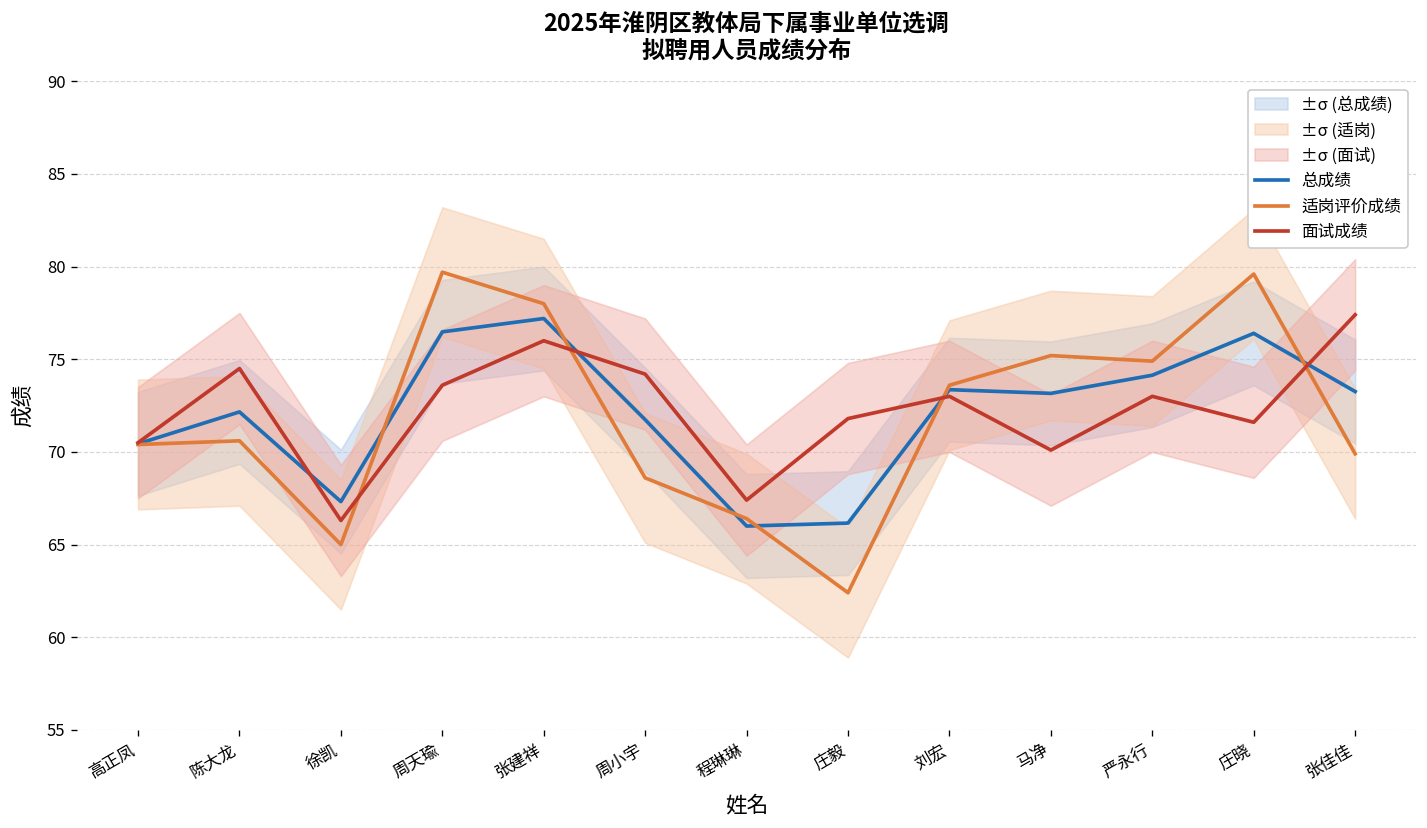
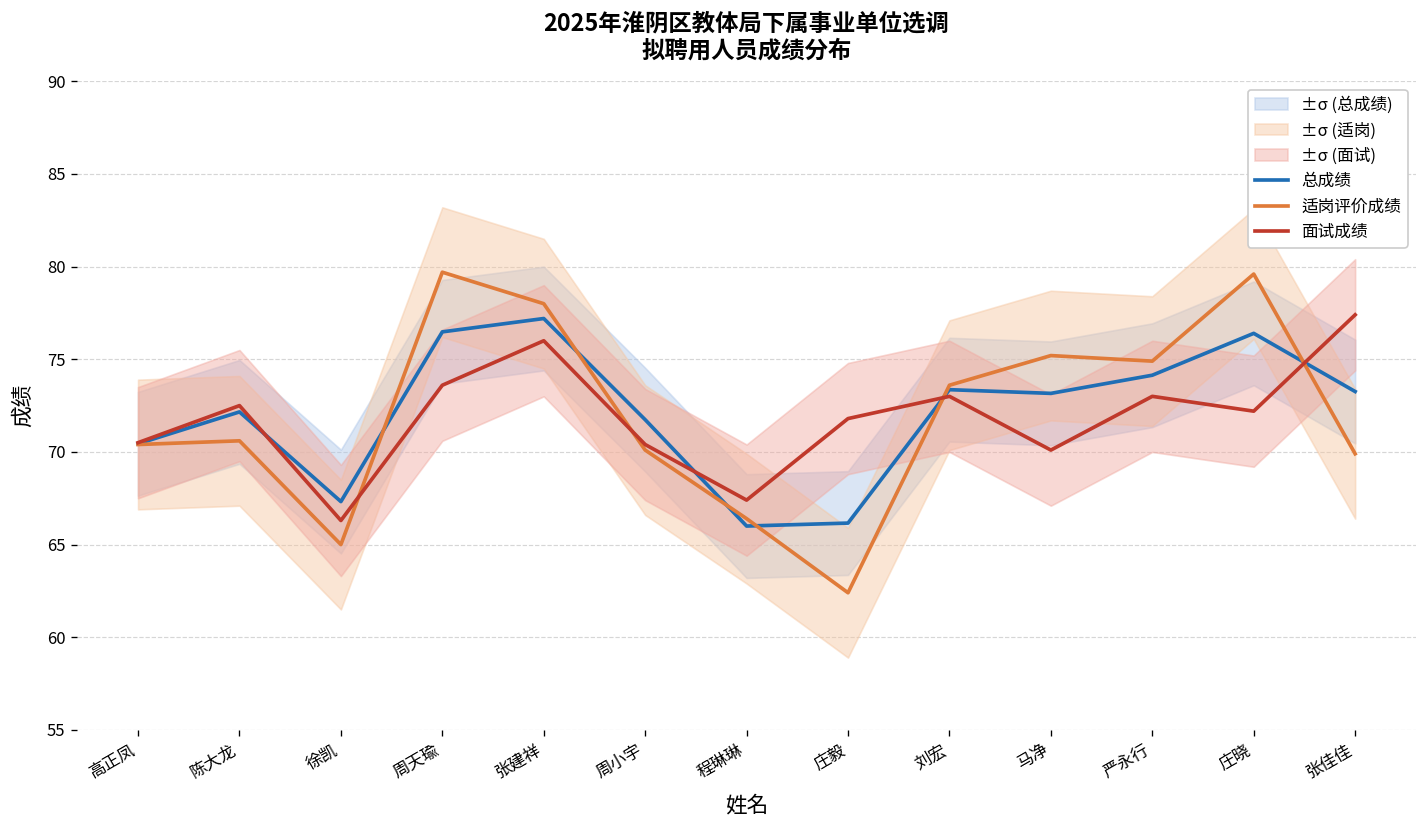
面试成绩, 陈大龙: 74.5 -> 72.5
适岗评价成绩, 周小宇: 68.6 -> 70.1
面试成绩, 周小宇: 74.2 -> 70.4
面试成绩, 庄晓: 71.6 -> 72.2
